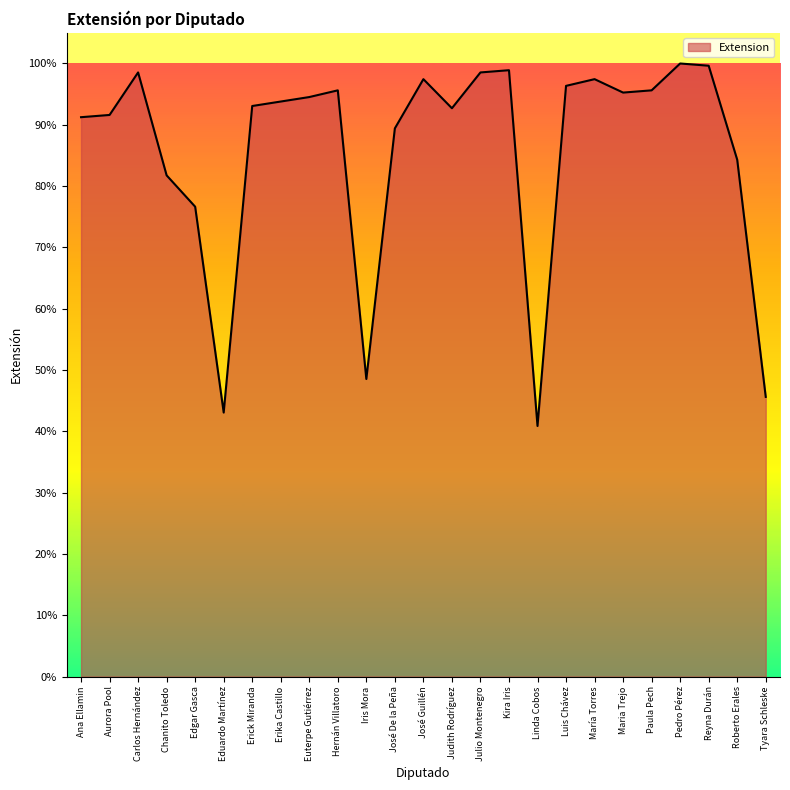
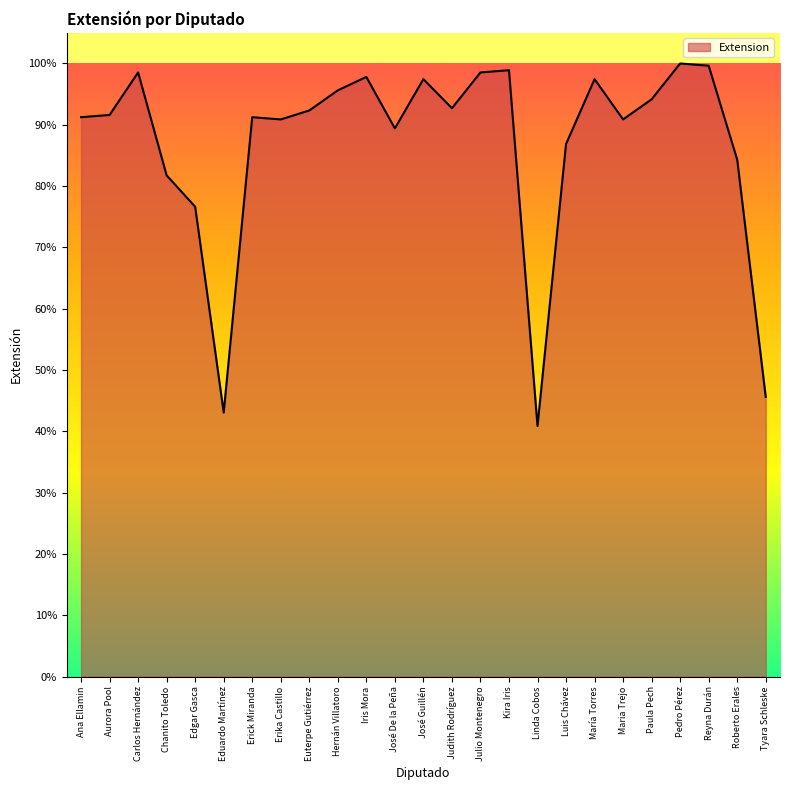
Erick Miranda: 93% -> 91%
Erika Castillo: 94% -> 91%
Euterpe Gutiérrez: 95% -> 92%
Iris Mora: 49% -> 98%
Luis Chávez: 96% -> 87%
Maria Trejo: 95% -> 91%
Paula Pech: 96% -> 94%
